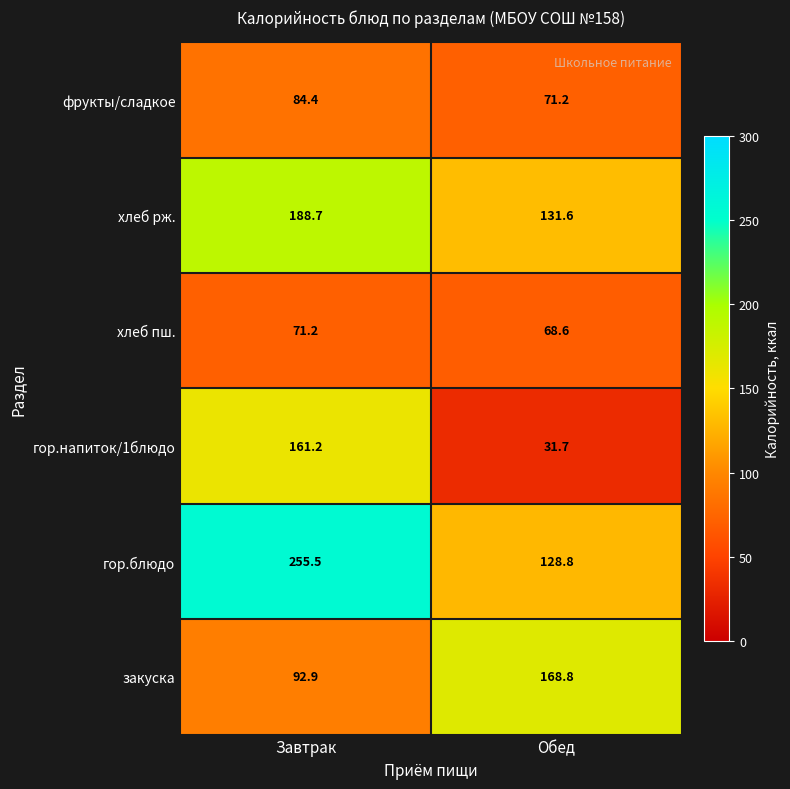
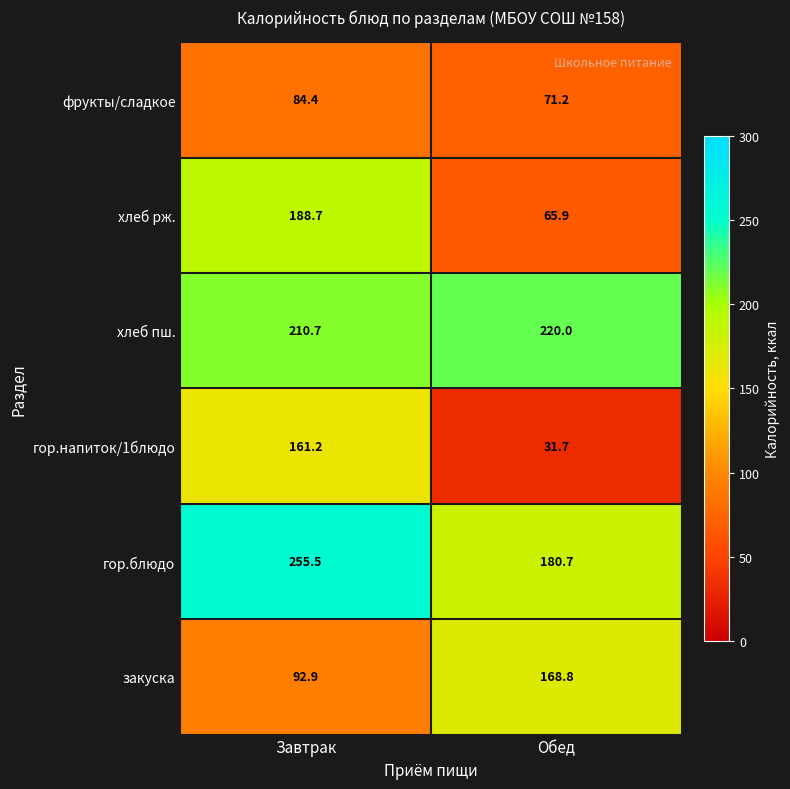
хлеб рж., Обед: 131.6 -> 65.9
хлеб пш., Завтрак: 71.2 -> 210.7
хлеб пш., Обед: 68.6 -> 220.0
гор.блюдо, Обед: 128.8 -> 180.7
